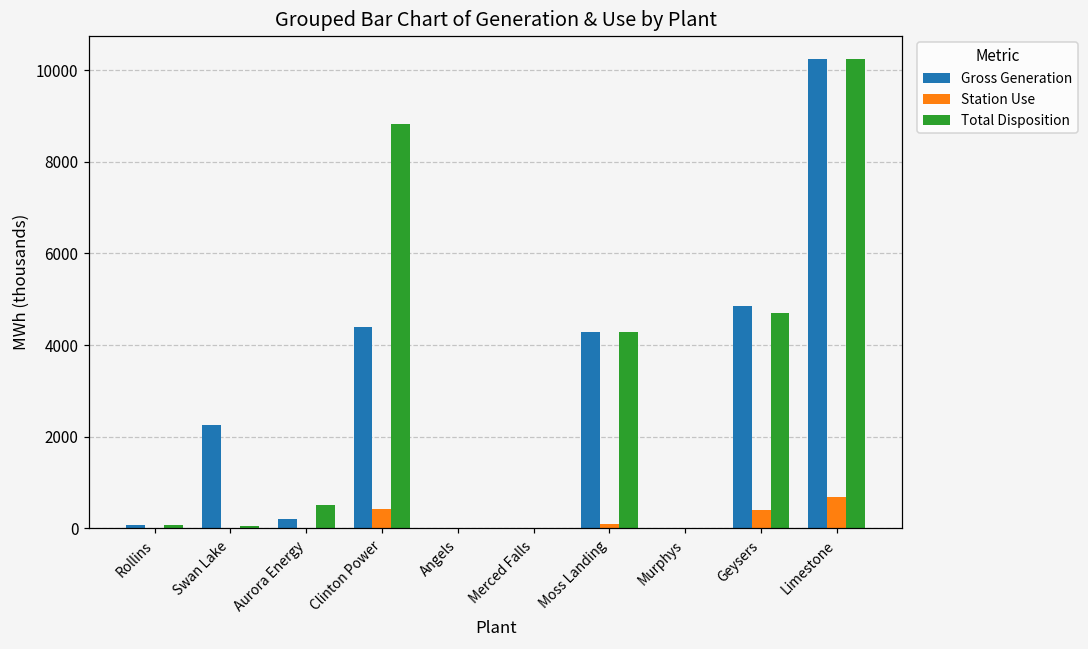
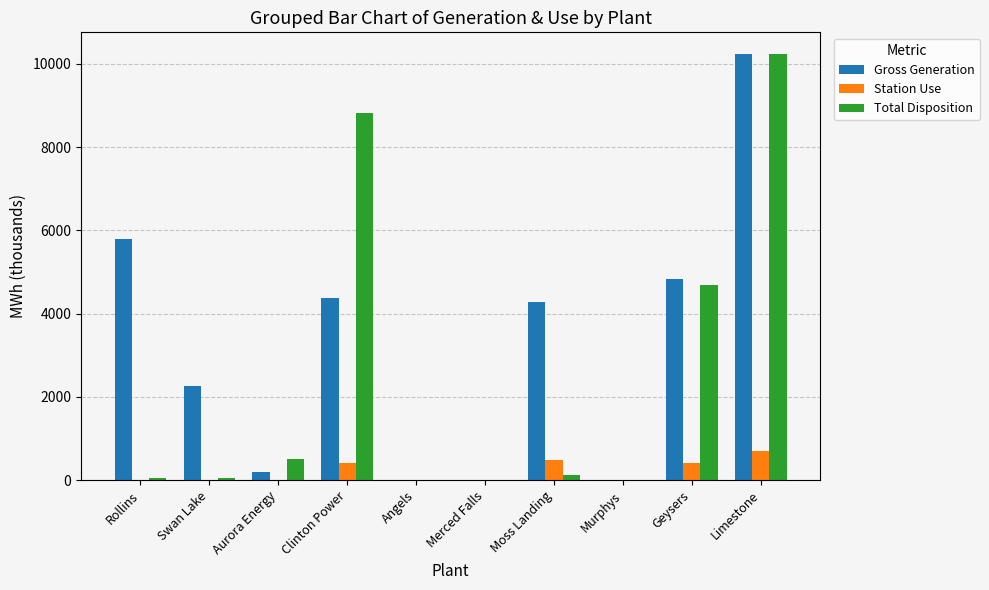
Gross Generation, Rollins: 100 -> 5800
Station Use, Moss Landing: 100 -> 500
Total Disposition, Moss Landing: 4300 -> 100
